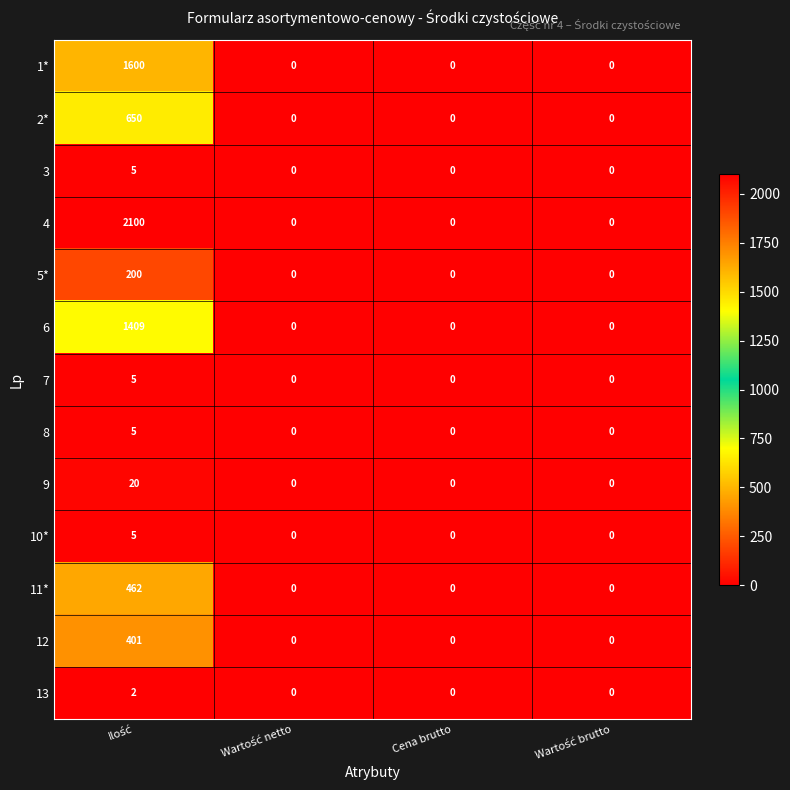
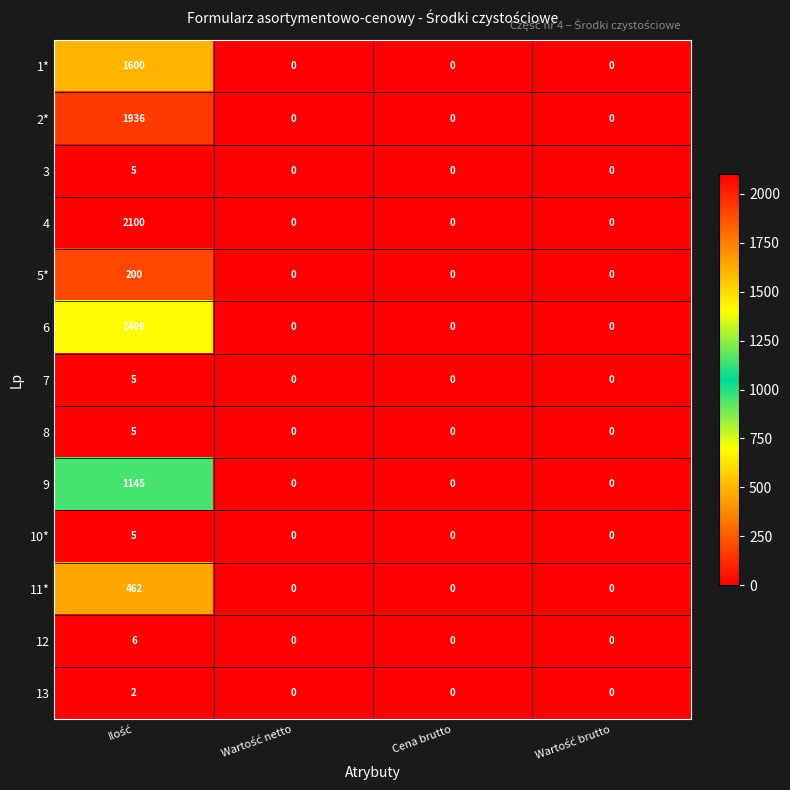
2*, Ilość: 650 -> 1936
9, Ilość: 20 -> 1145
12, Ilość: 401 -> 6
